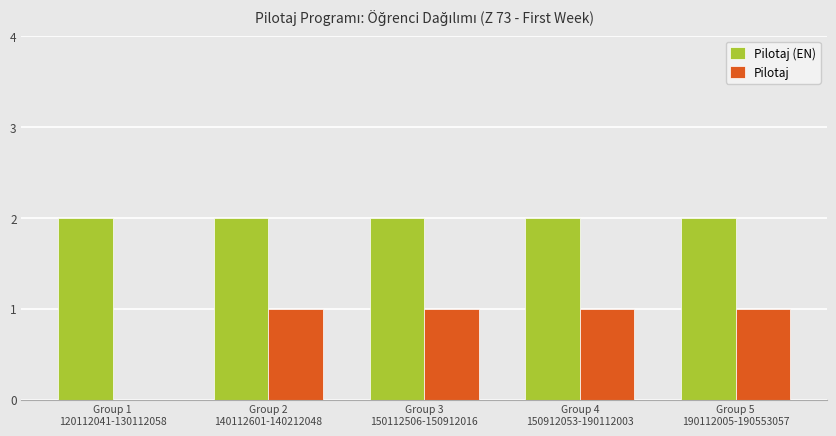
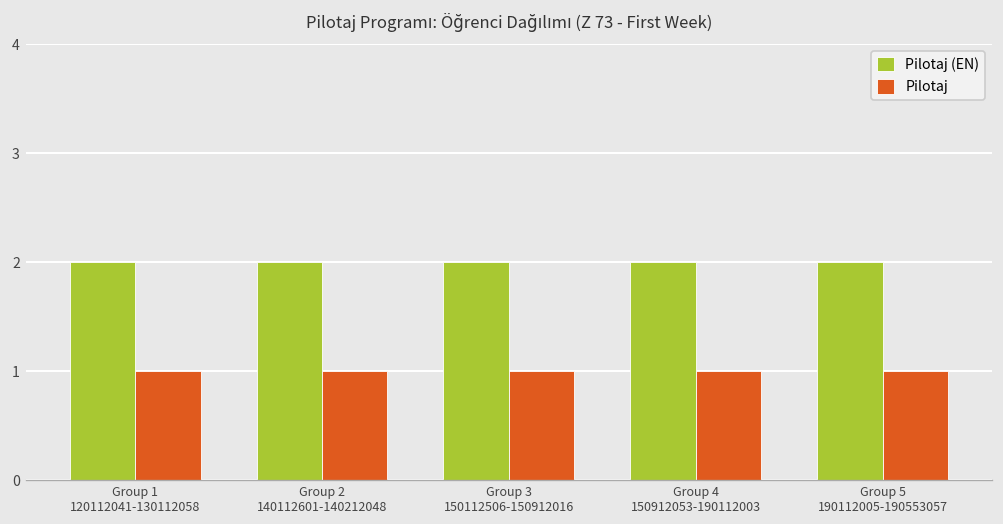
Pilotaj, Group 1 120112041-130112058: 0 -> 1
